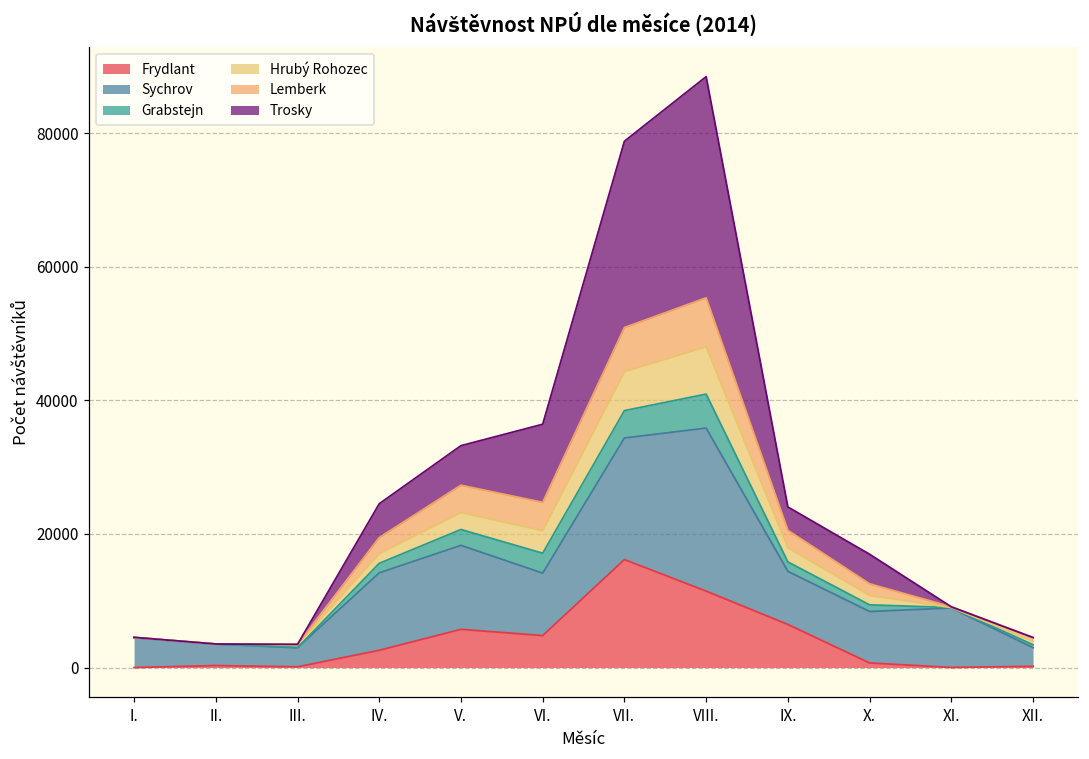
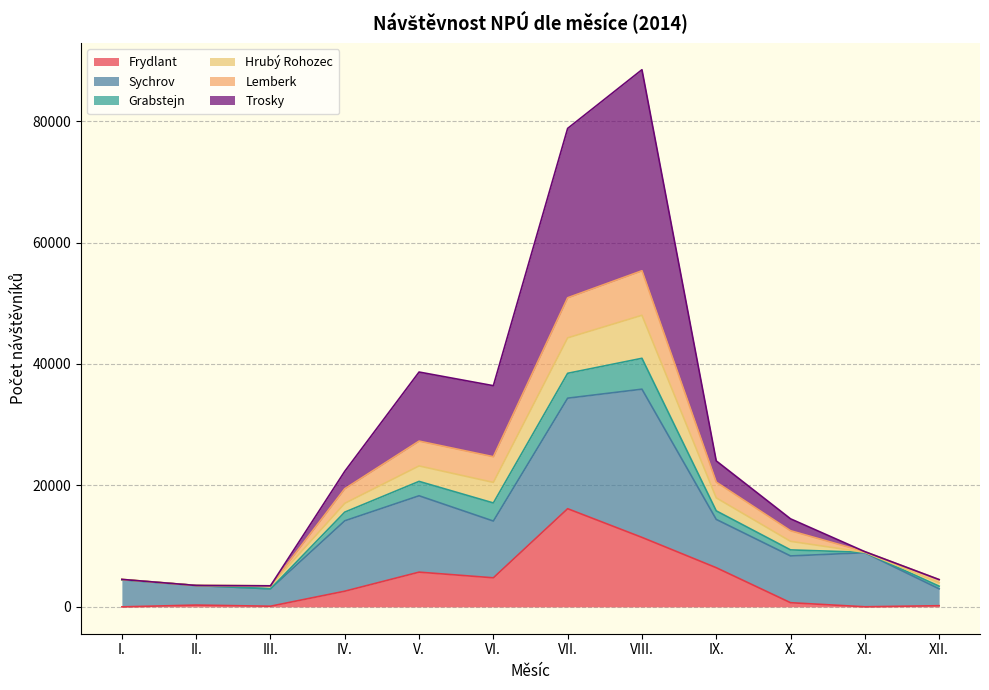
Trosky, IV.: 5000 -> 3000
Trosky, V.: 6000 -> 11000
Trosky, X.: 4000 -> 2000
